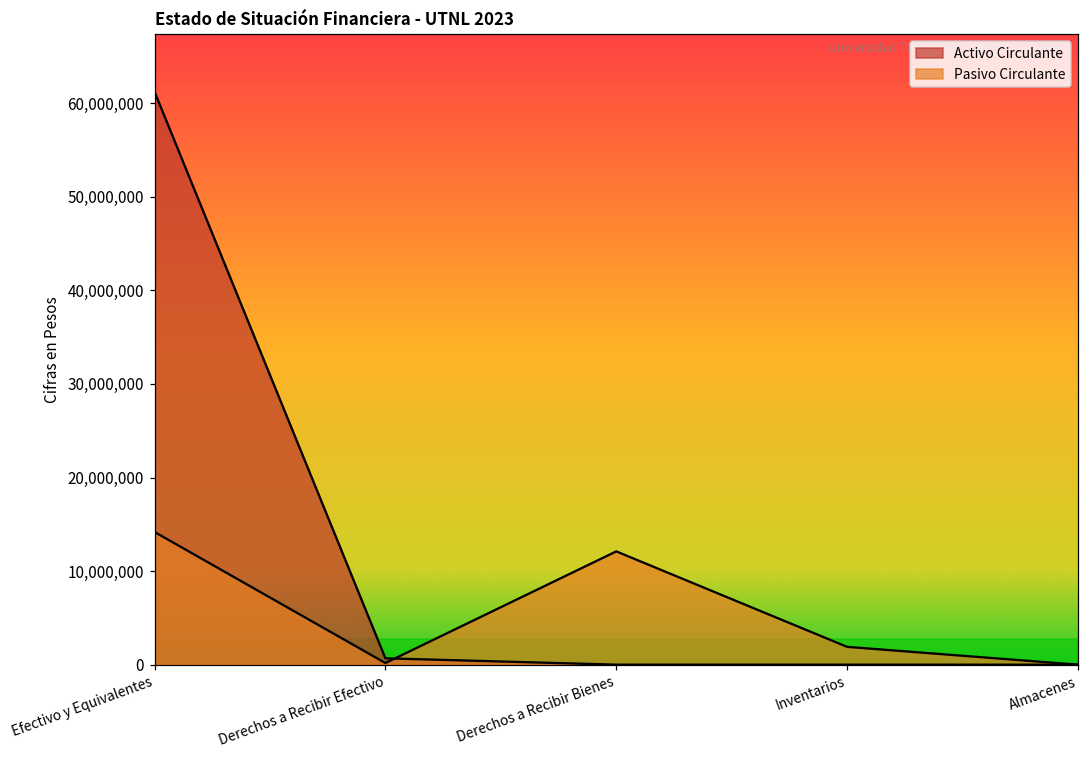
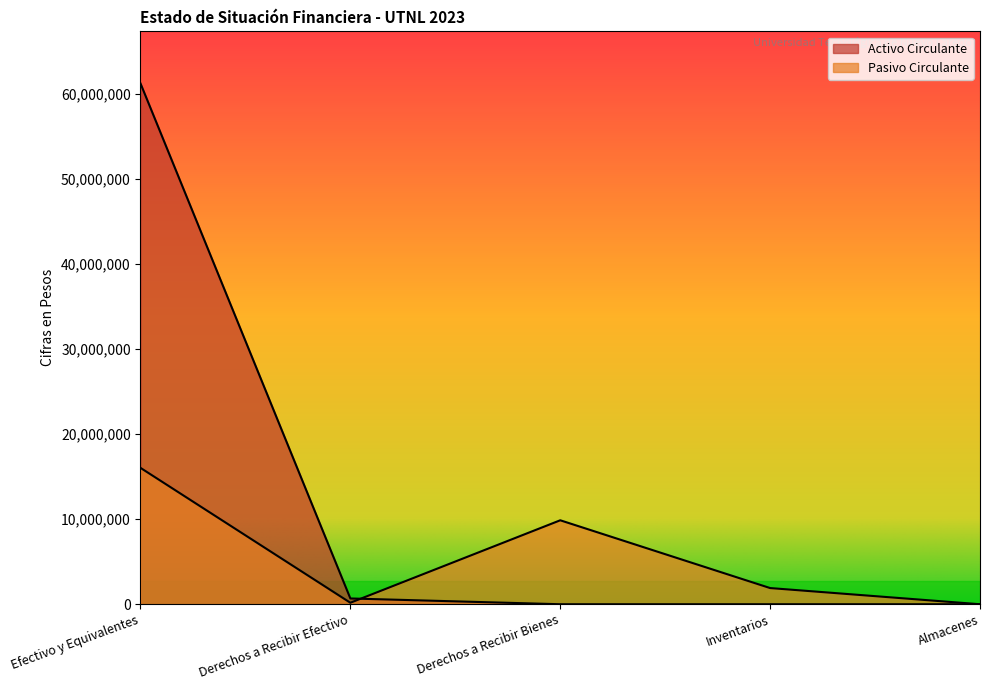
Pasivo Circulante, Efectivo y Equivalentes: 14,000,000 -> 16,000,000
Pasivo Circulante, Derechos a Recibir Bienes: 12,000,000 -> 10,000,000
